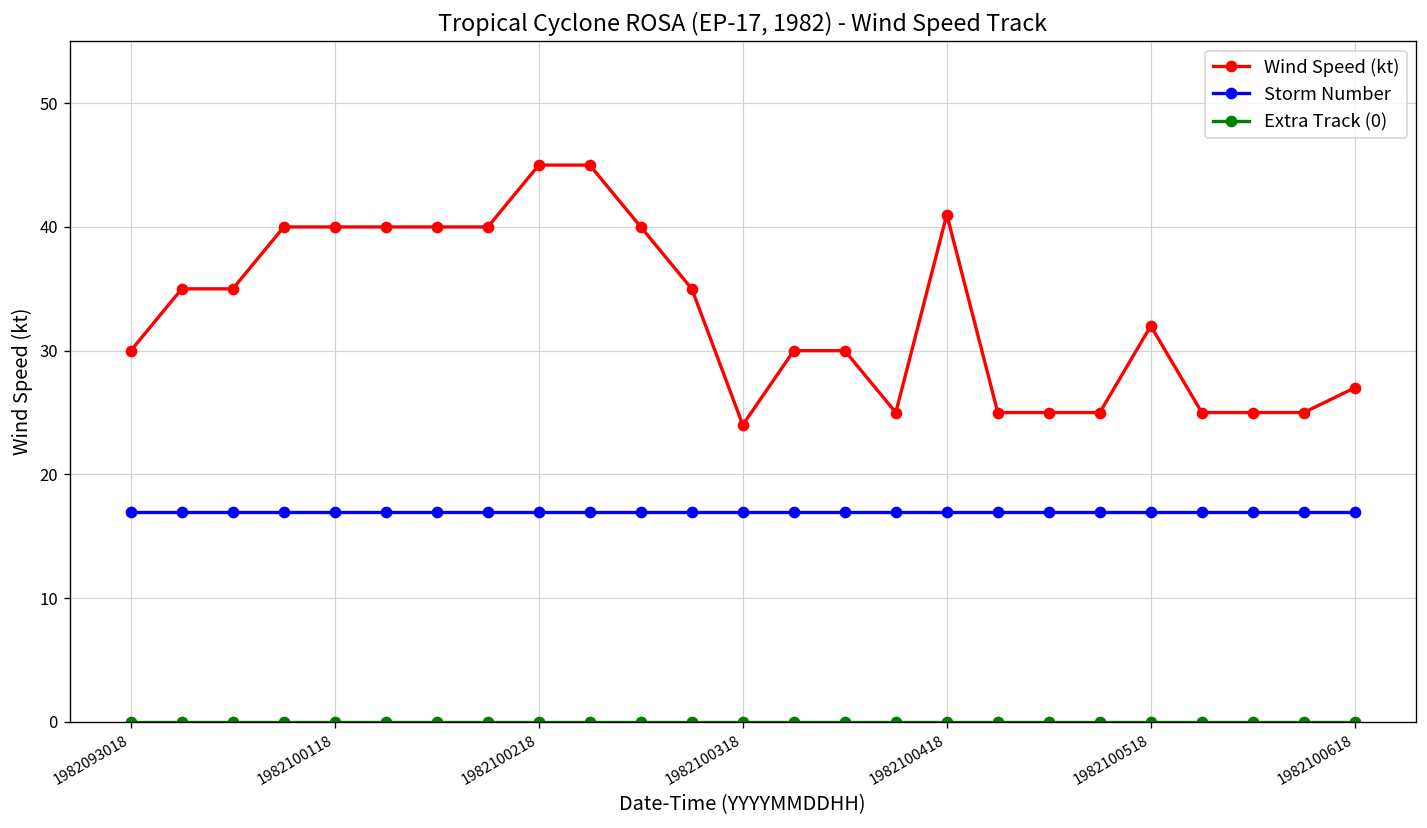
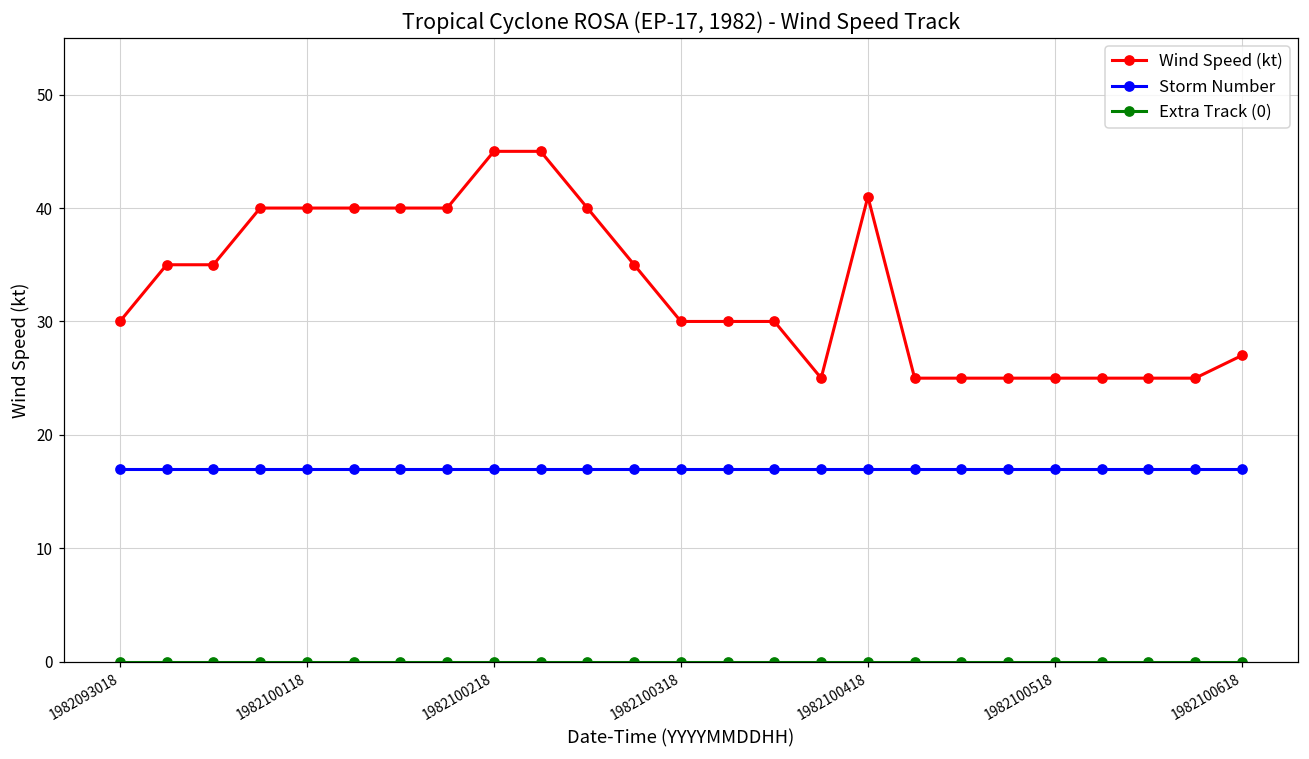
Wind Speed (kt), 1982100318: 24 -> 30
Wind Speed (kt), 1982100518: 32 -> 25
